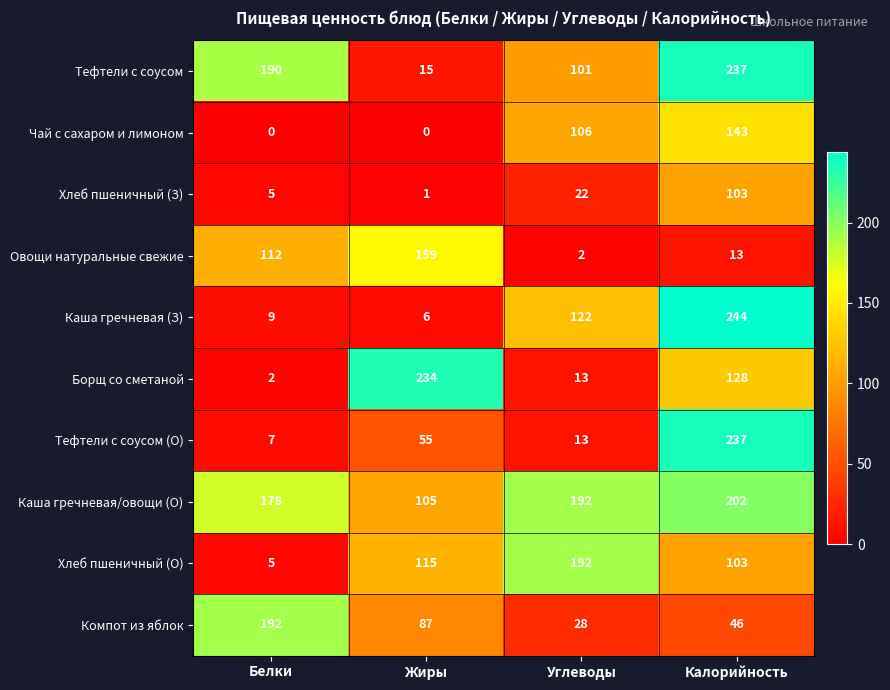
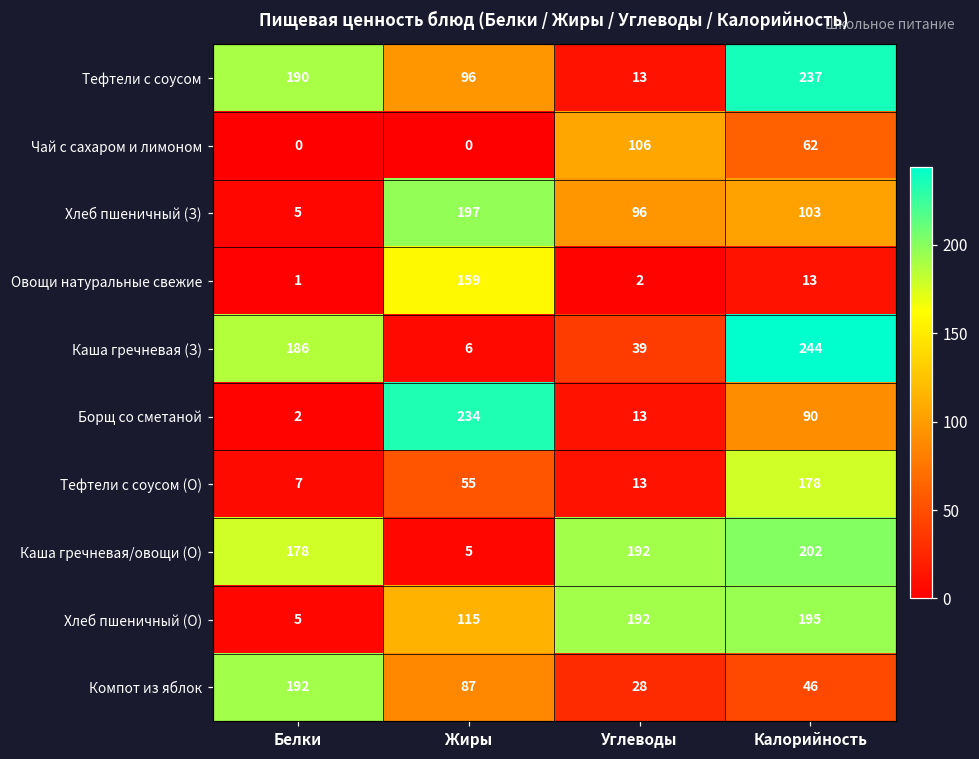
Тефтели с соусом, Жиры: 15 -> 96
Тефтели с соусом, Углеводы: 101 -> 13
Чай с сахаром и лимоном, Калорийность: 143 -> 62
Хлеб пшеничный (З), Жиры: 1 -> 197
Хлеб пшеничный (З), Углеводы: 22 -> 96
Овощи натуральные свежие, Белки: 112 -> 1
Каша гречневая (З), Белки: 9 -> 186
Каша гречневая (З), Углеводы: 122 -> 39
Борщ со сметаной, Калорийность: 128 -> 90
Тефтели с соусом (О), Калорийность: 237 -> 178
Каша гречневая/овощи (О), Жиры: 105 -> 5
Хлеб пшеничный (О), Калорийность: 103 -> 195
